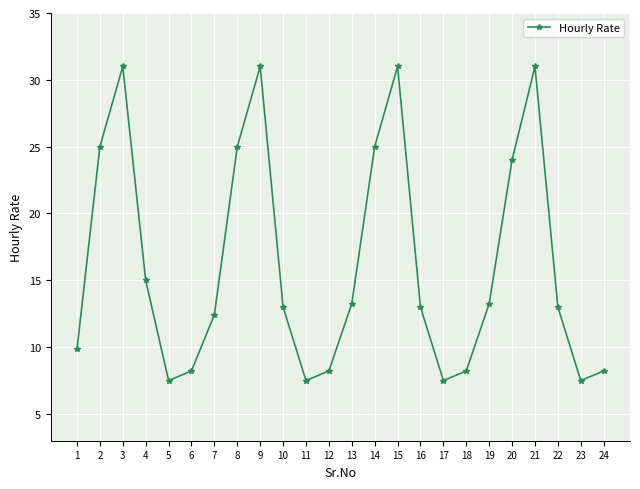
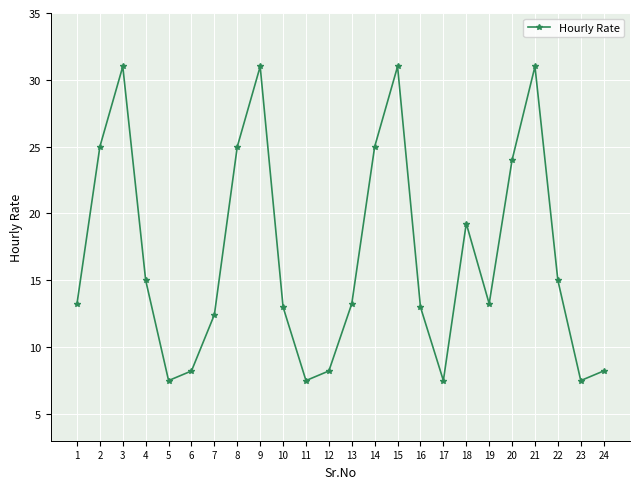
1: 9.8 -> 13.3
18: 8.2 -> 19.3
22: 13 -> 15
